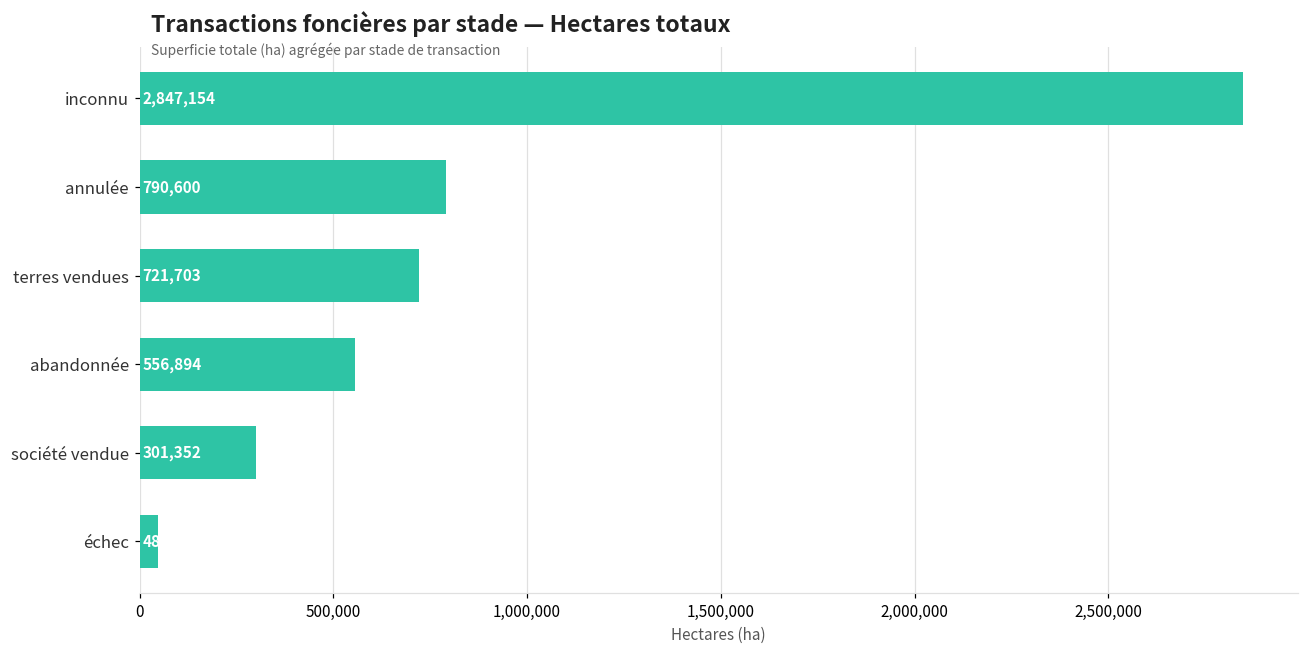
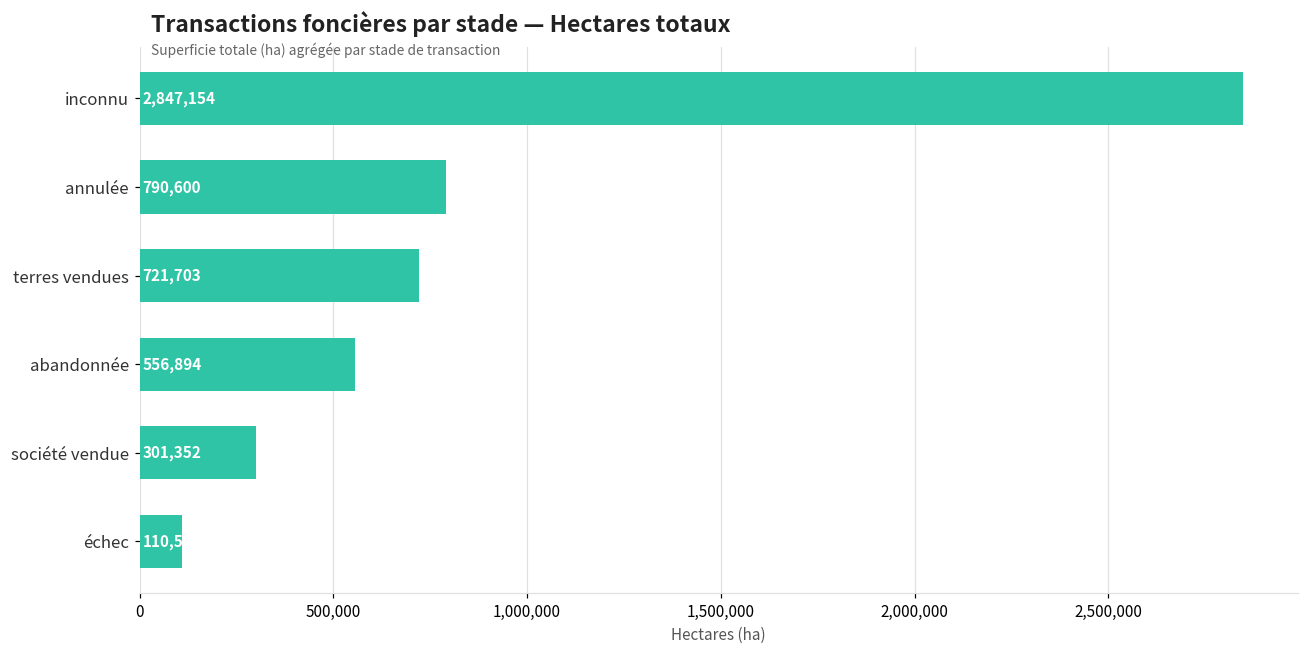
échec: 50,000 -> 110,000
